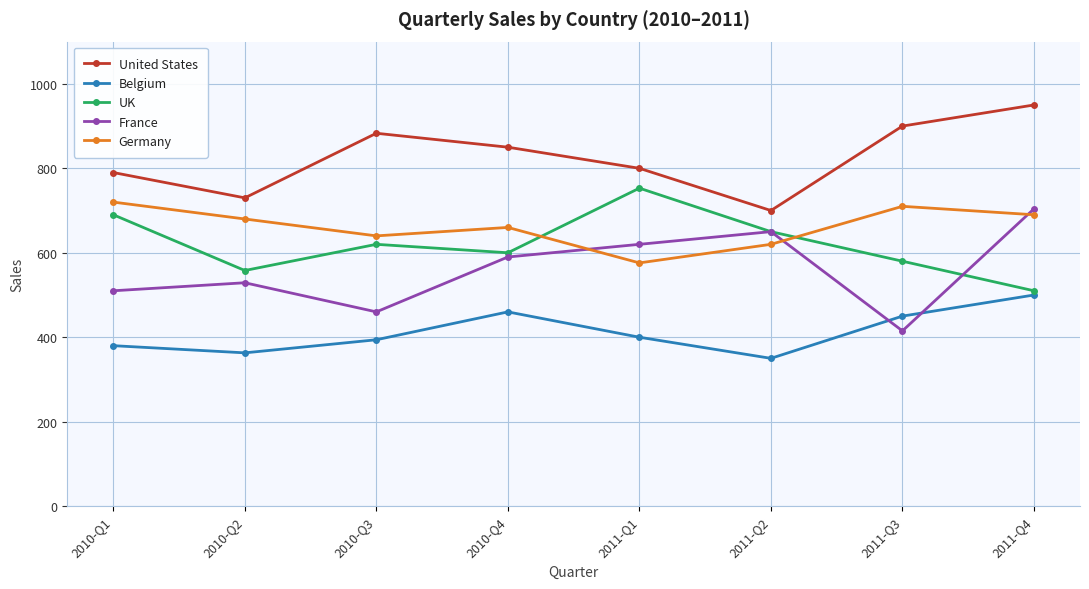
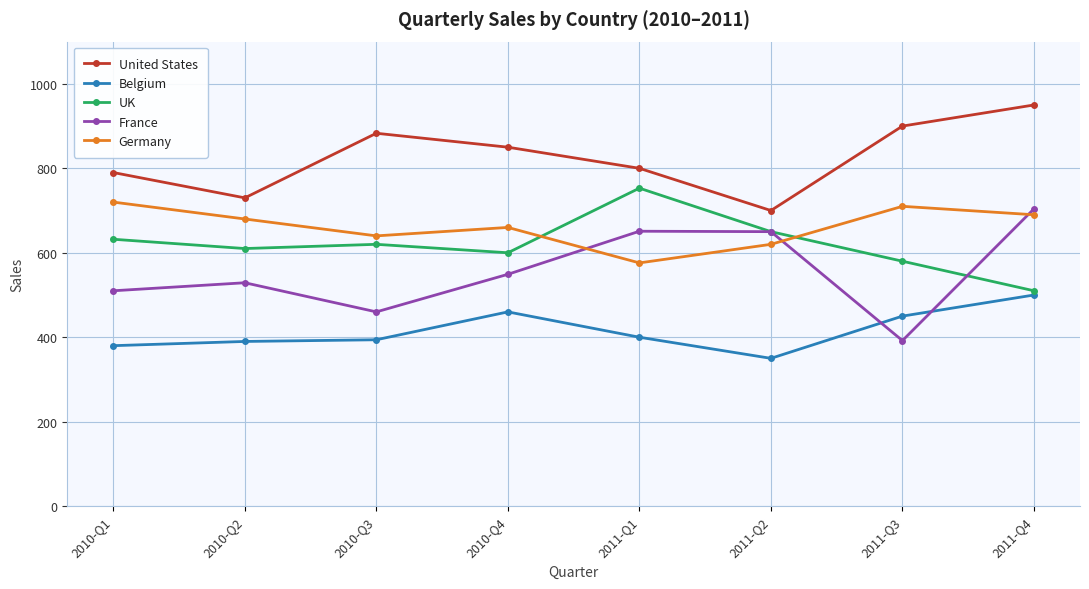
UK, 2010-Q1: 690 -> 630
Belgium, 2010-Q2: 360 -> 390
UK, 2010-Q2: 560 -> 610
France, 2010-Q4: 590 -> 550
France, 2011-Q1: 620 -> 650
France, 2011-Q3: 420 -> 390
